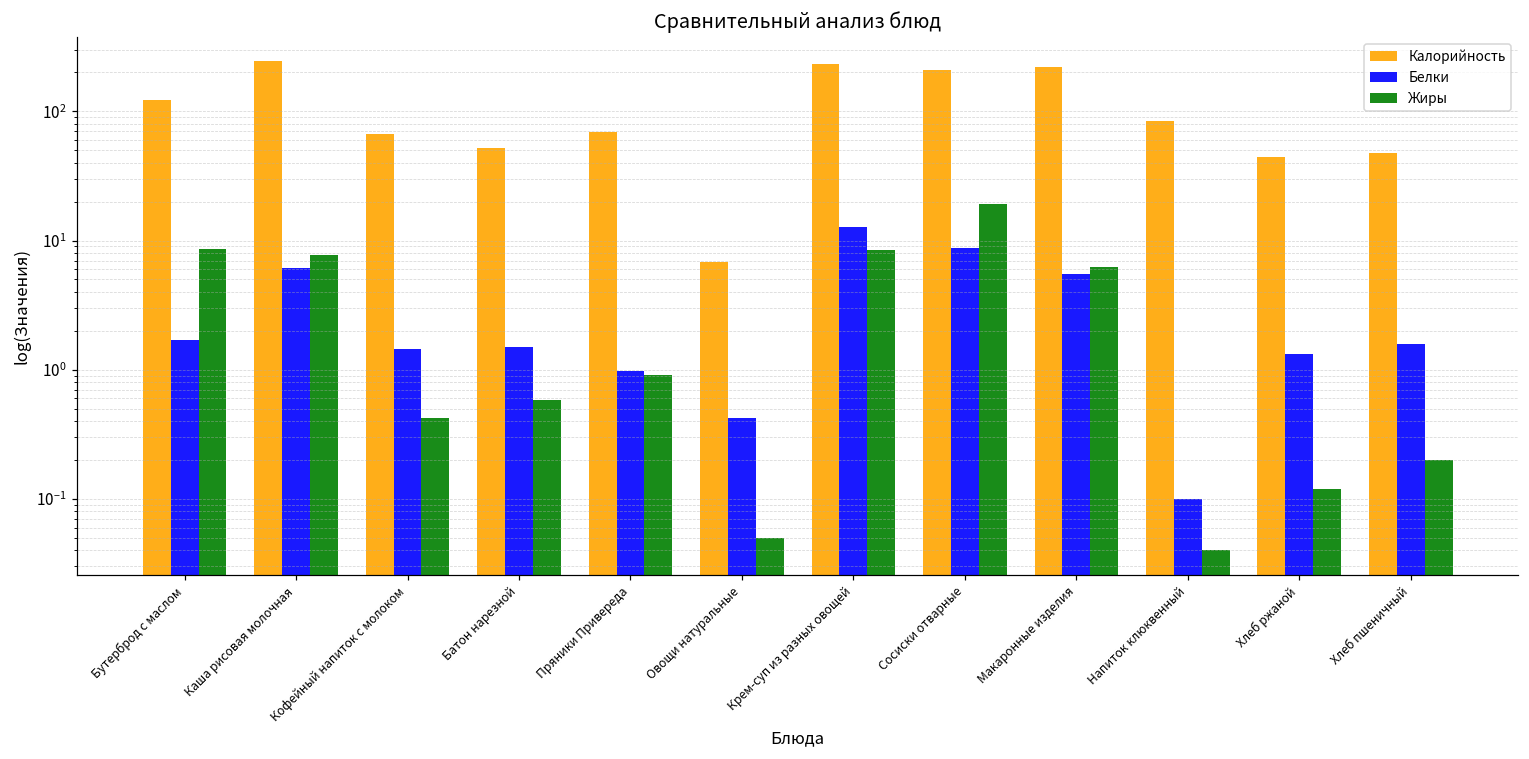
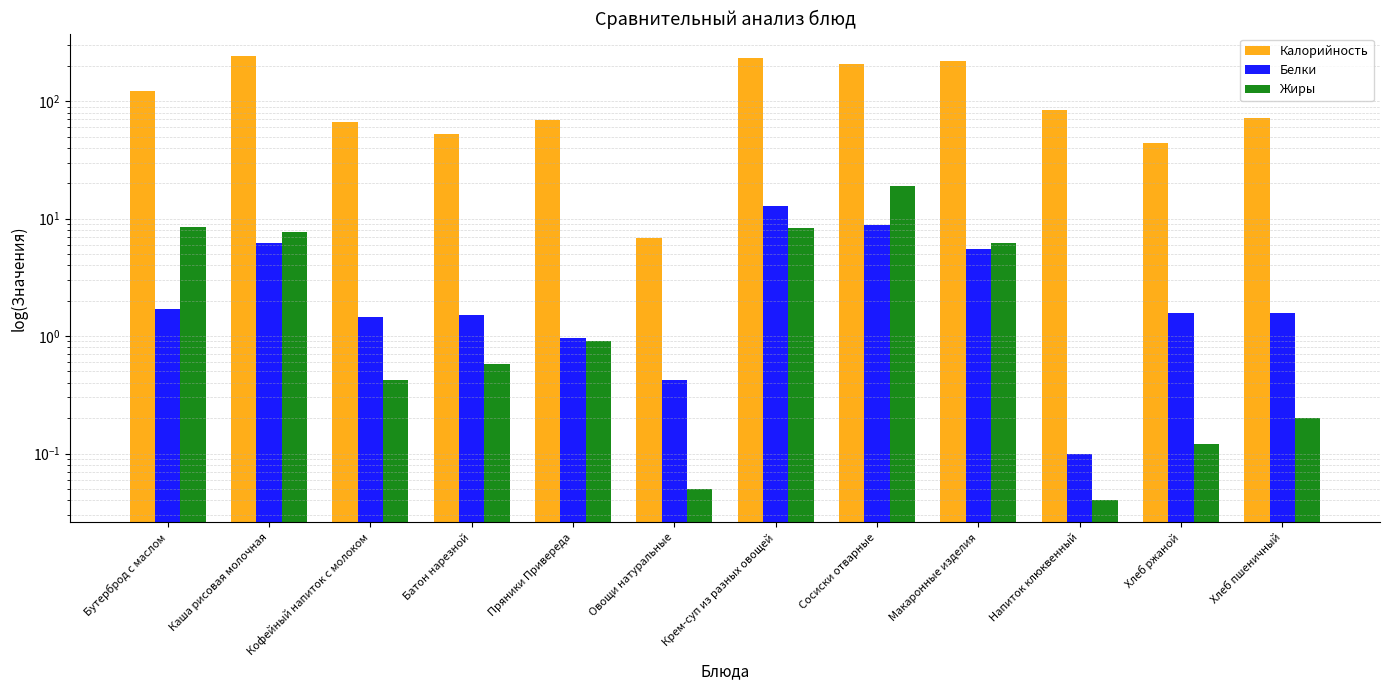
Белки, Хлеб ржаной: 1.3 -> 1.6
Калорийность, Хлеб пшеничный: 47 -> 70
